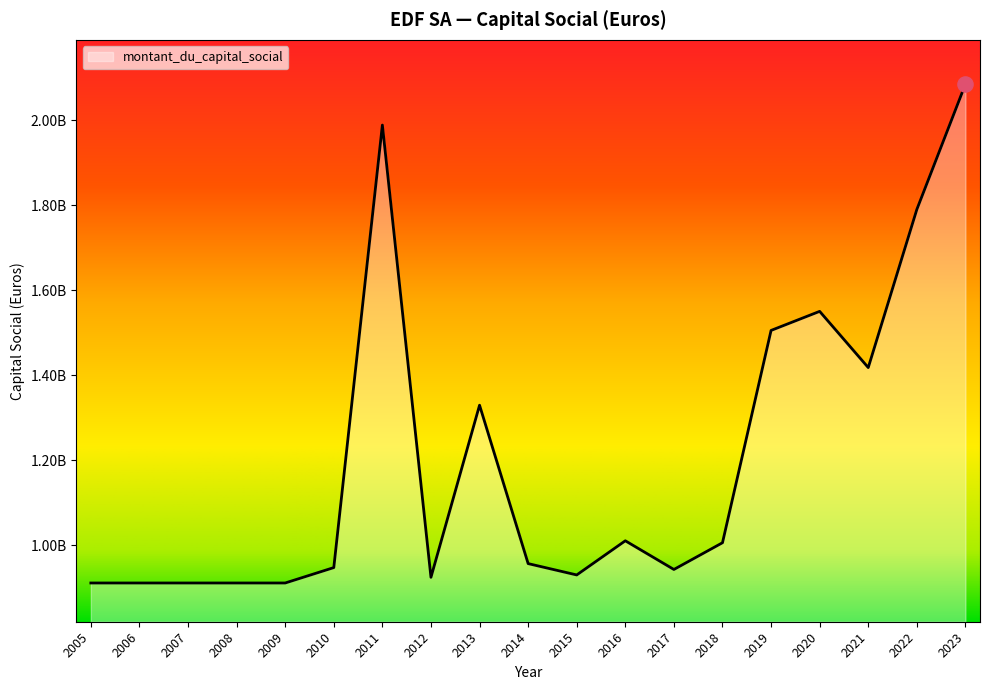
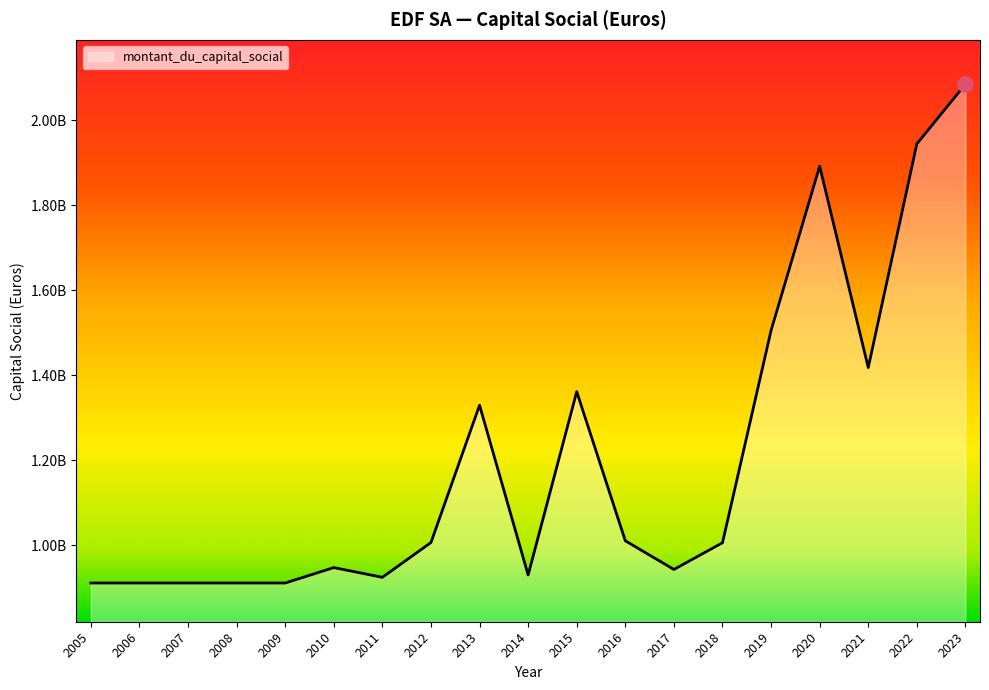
montant_du_capital_social, 2011: 1990000000 -> 920000000
montant_du_capital_social, 2012: 920000000 -> 1010000000
montant_du_capital_social, 2014: 960000000 -> 930000000
montant_du_capital_social, 2015: 930000000 -> 1360000000
montant_du_capital_social, 2020: 1550000000 -> 1890000000
montant_du_capital_social, 2022: 1790000000 -> 1940000000
